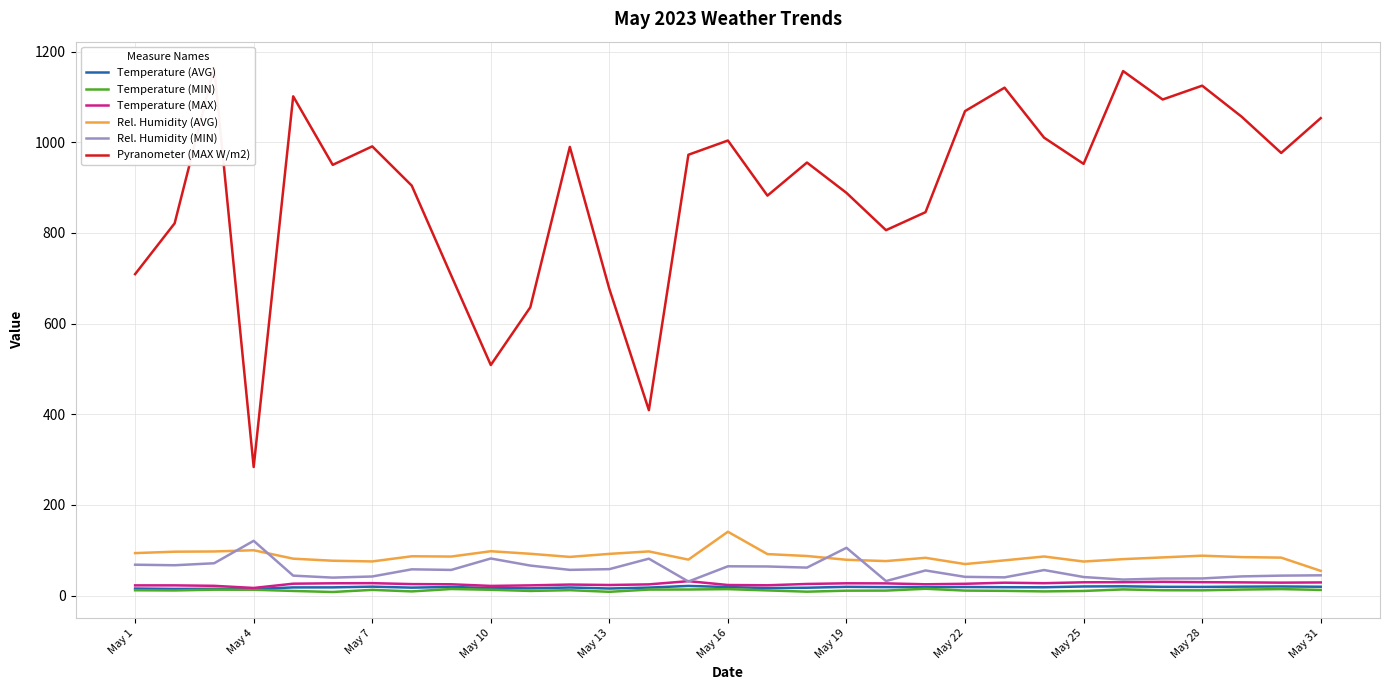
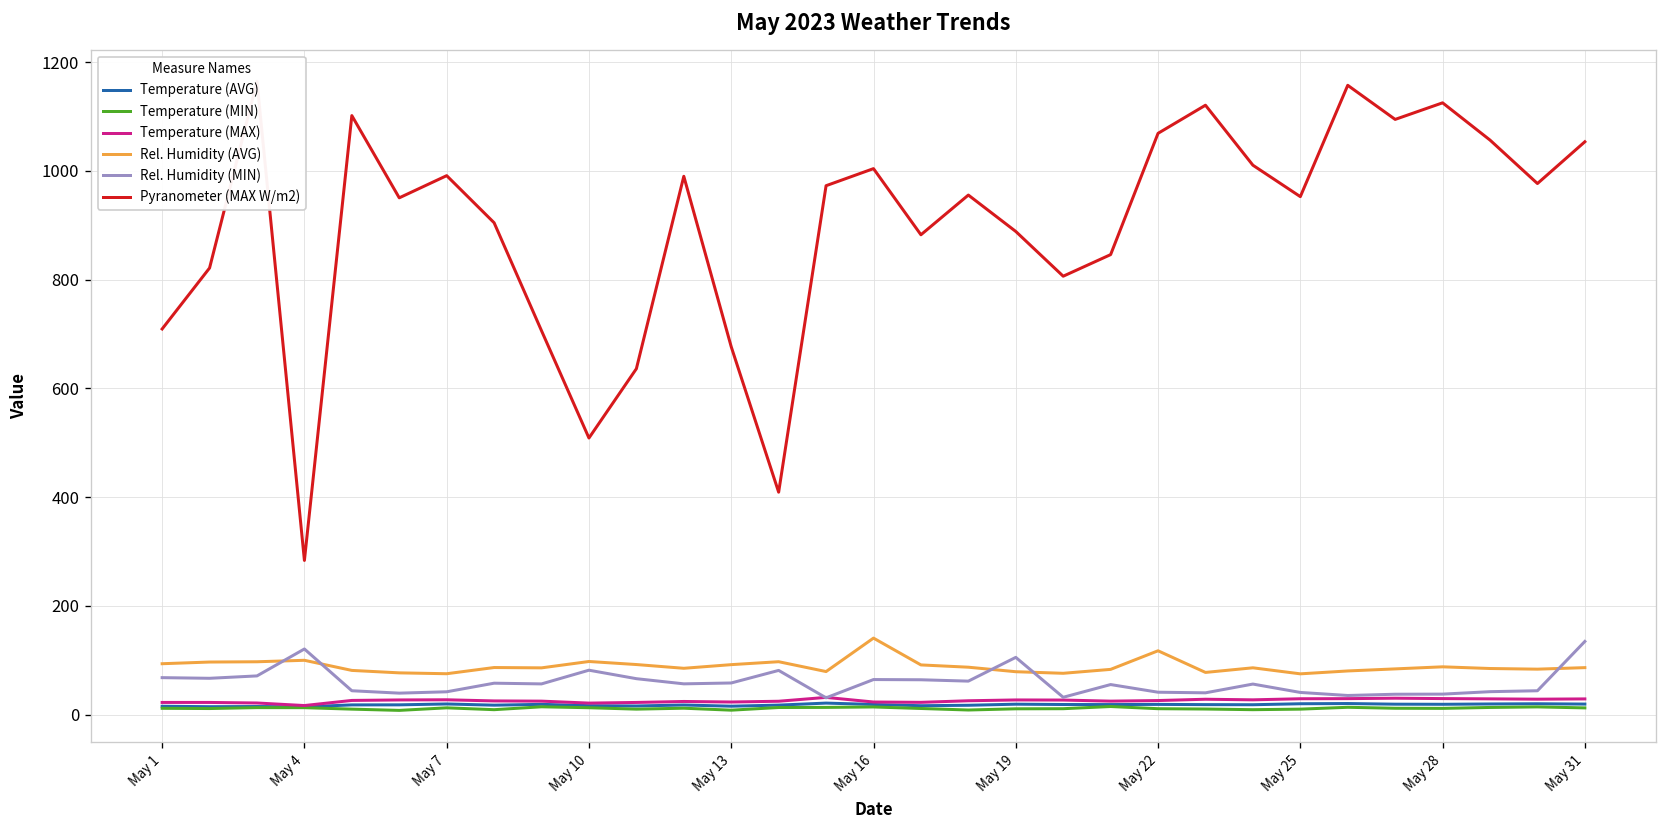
Rel. Humidity (AVG), May 22: 70 -> 120
Rel. Humidity (AVG), May 31: 50 -> 90
Rel. Humidity (MIN), May 31: 40 -> 130
